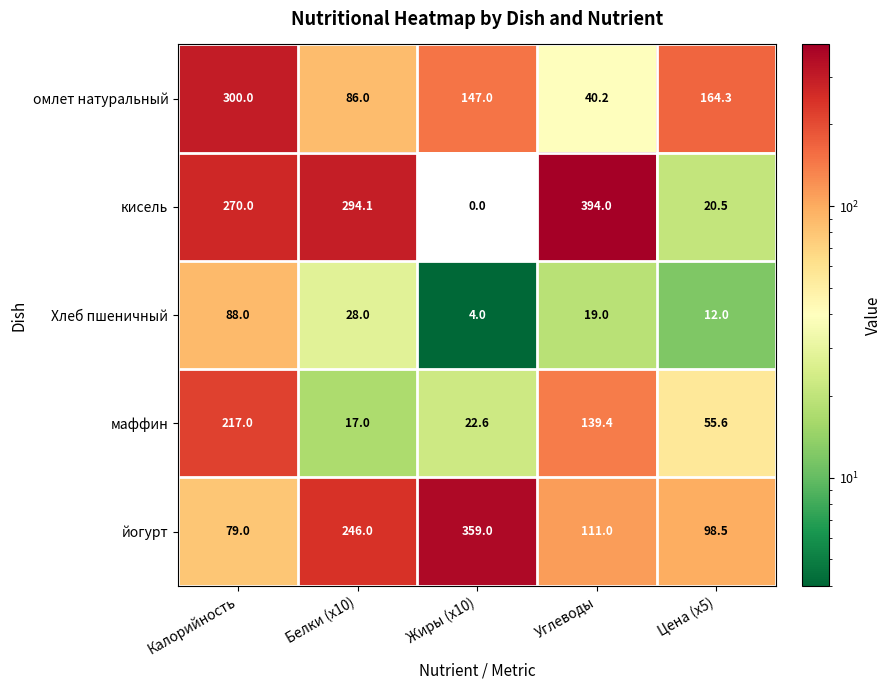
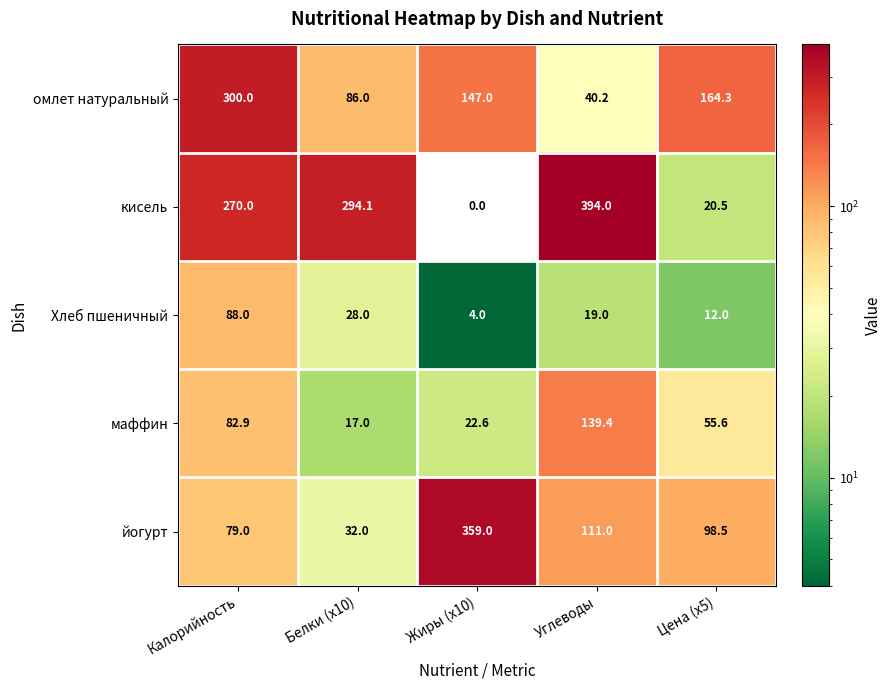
маффин, Калорийность: 217.0 -> 82.9
йогурт, Белки (x10): 246.0 -> 32.0
